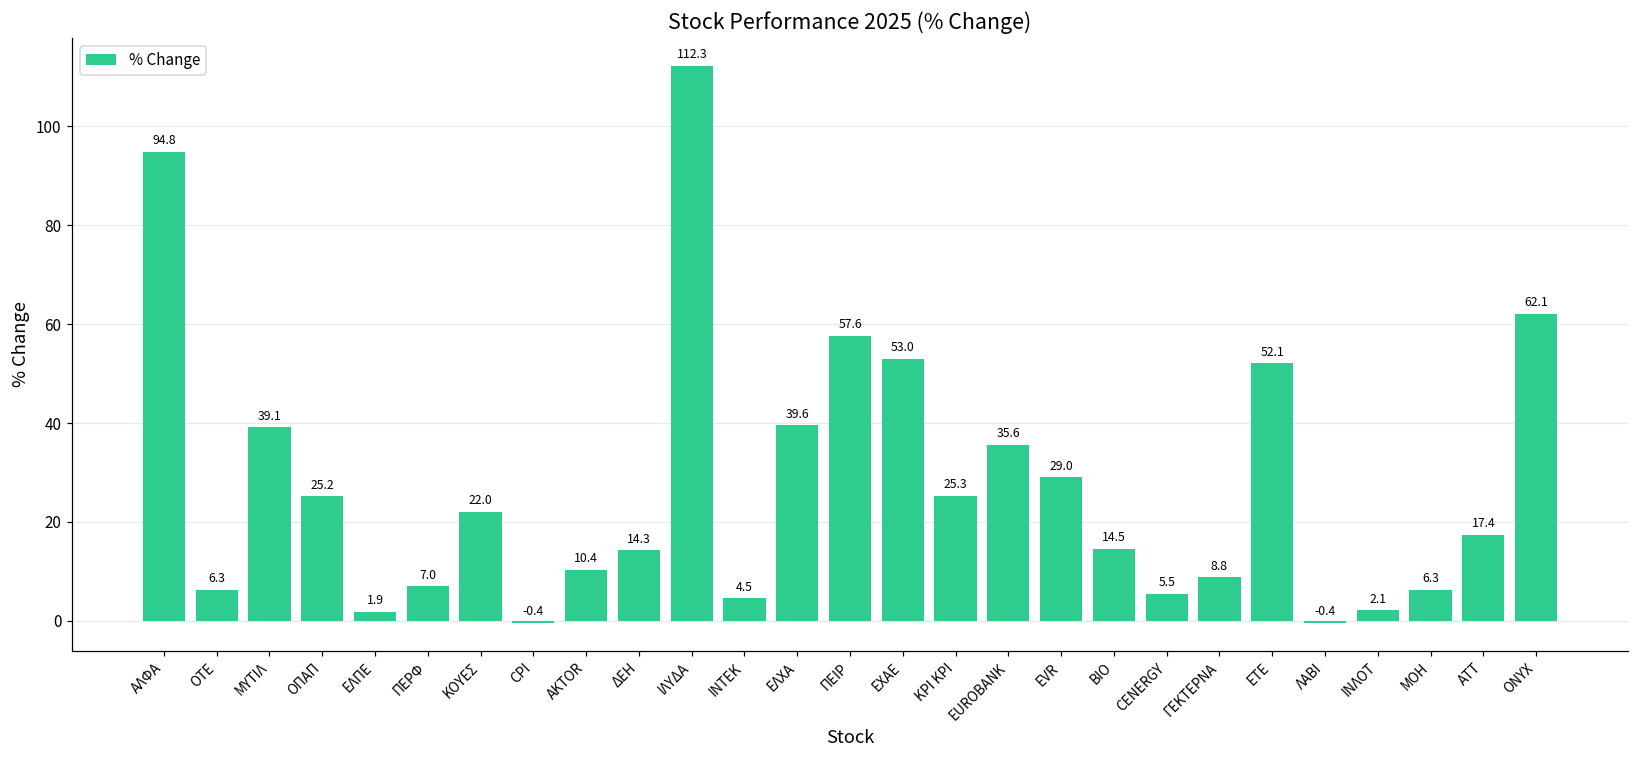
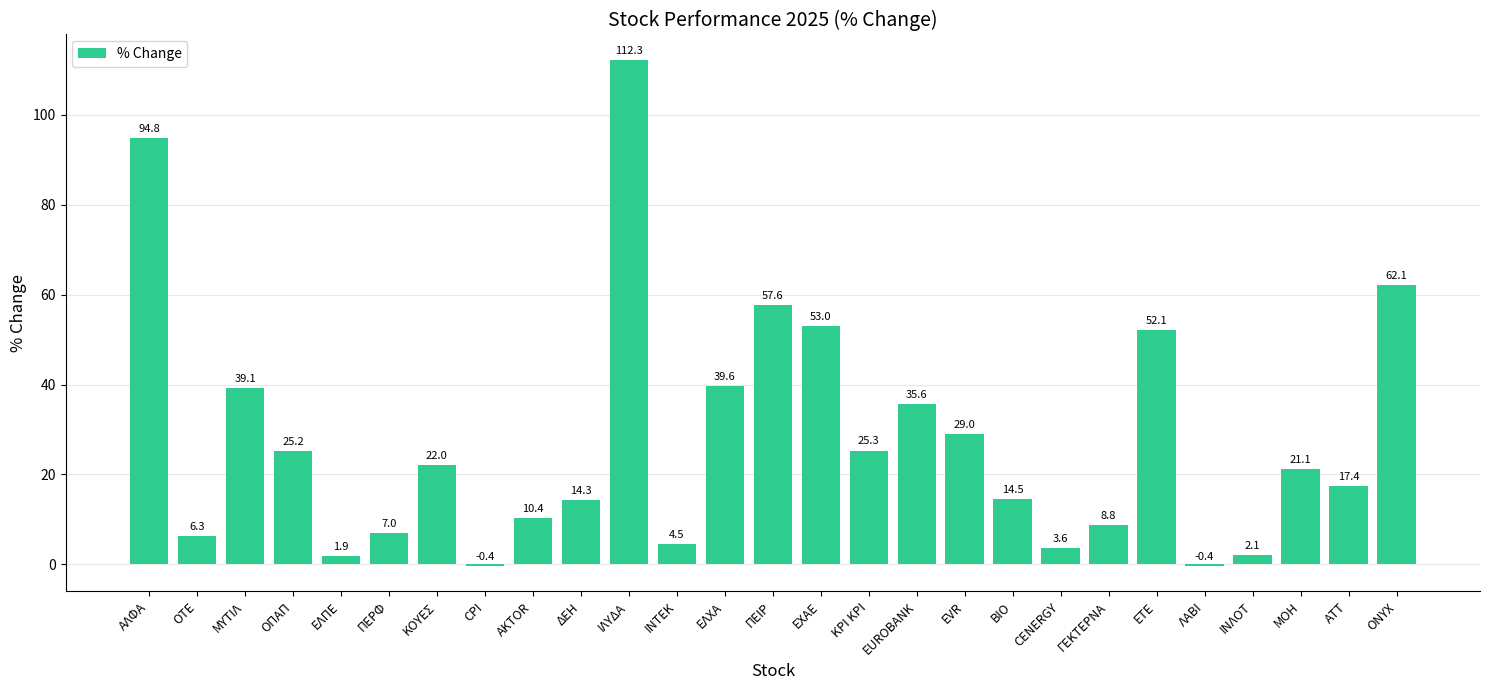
CENERGY: 5.5 -> 3.6
ΜΟΗ: 6.3 -> 21.1
